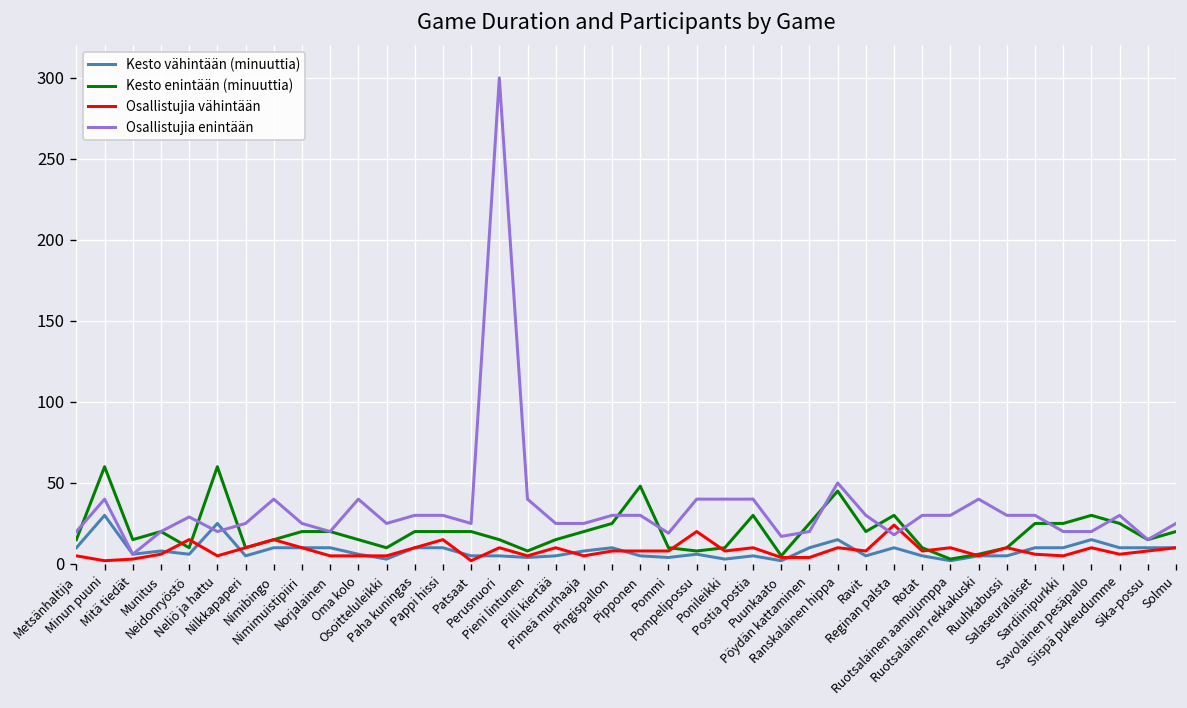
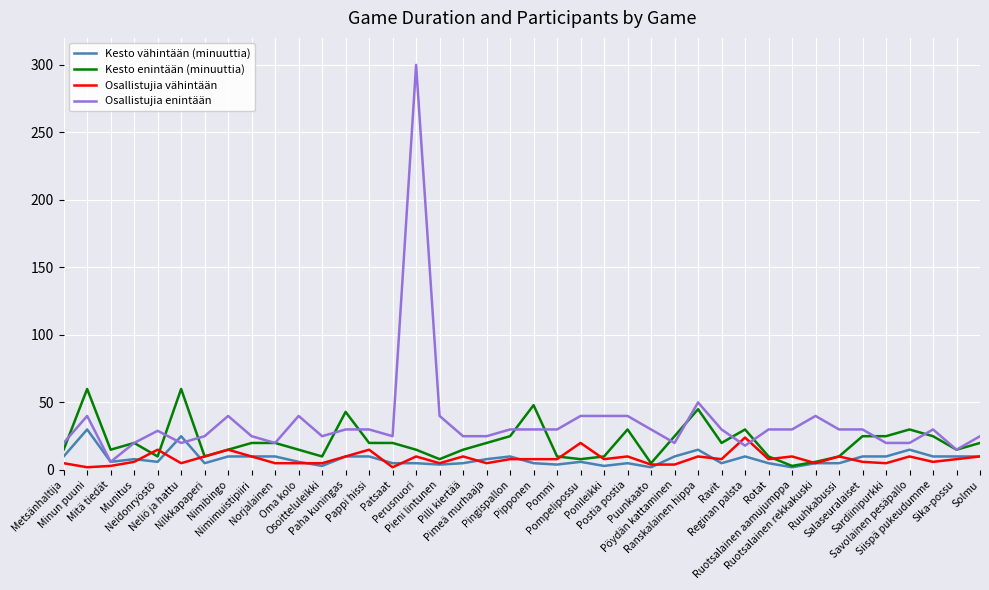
Kesto enintään (minuuttia), Paha kuningas: 20 -> 43
Osallistujia enintään, Pommi: 19 -> 30
Osallistujia enintään, Puunkaato: 17 -> 30
